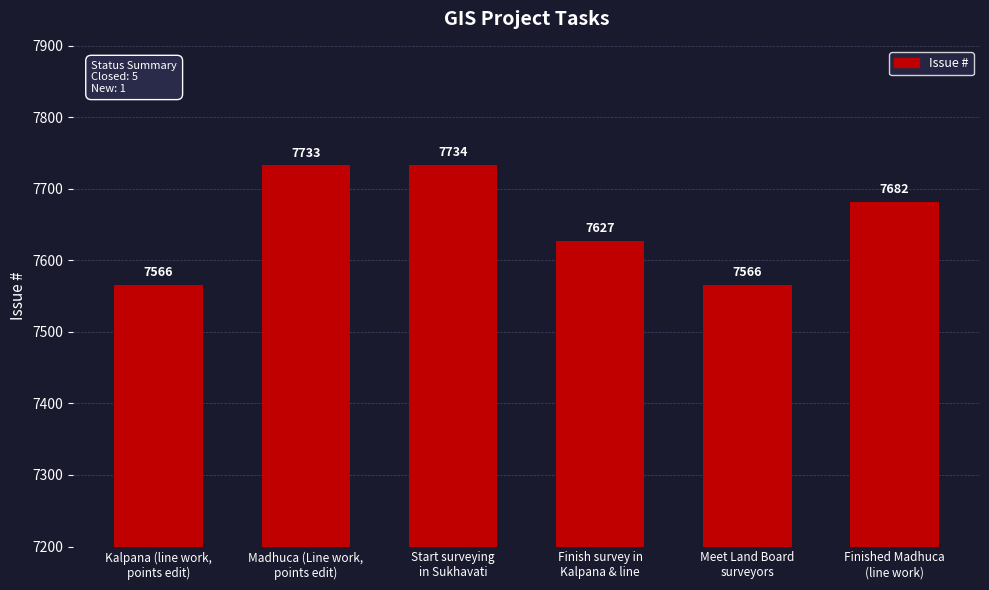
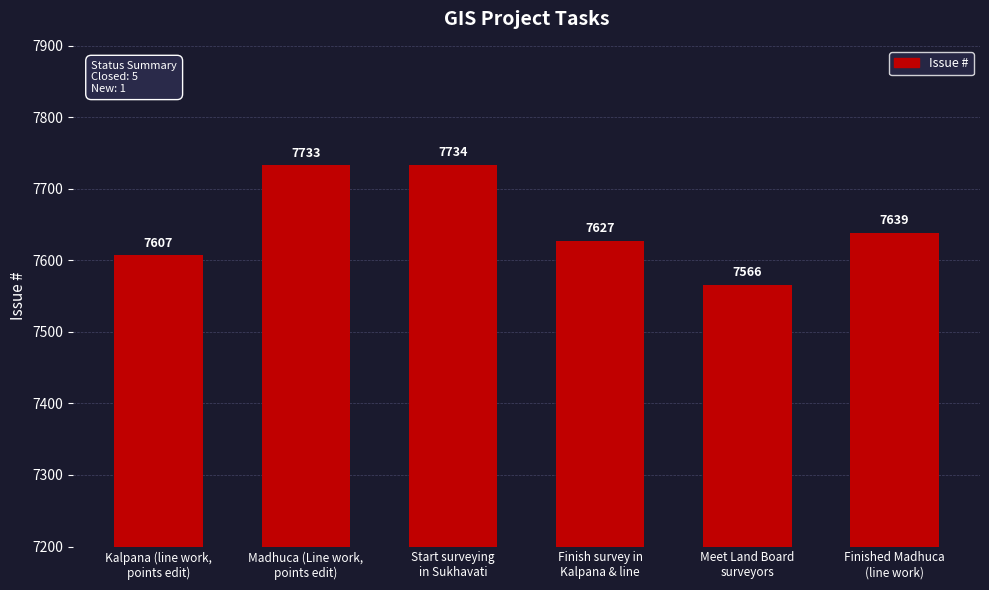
Kalpana (line work, points edit): 7566 -> 7607
Finished Madhuca (line work): 7682 -> 7639
